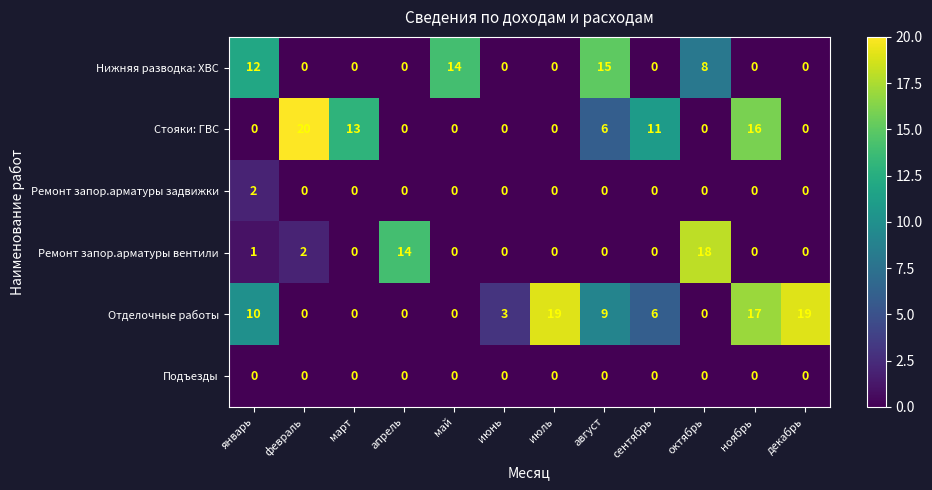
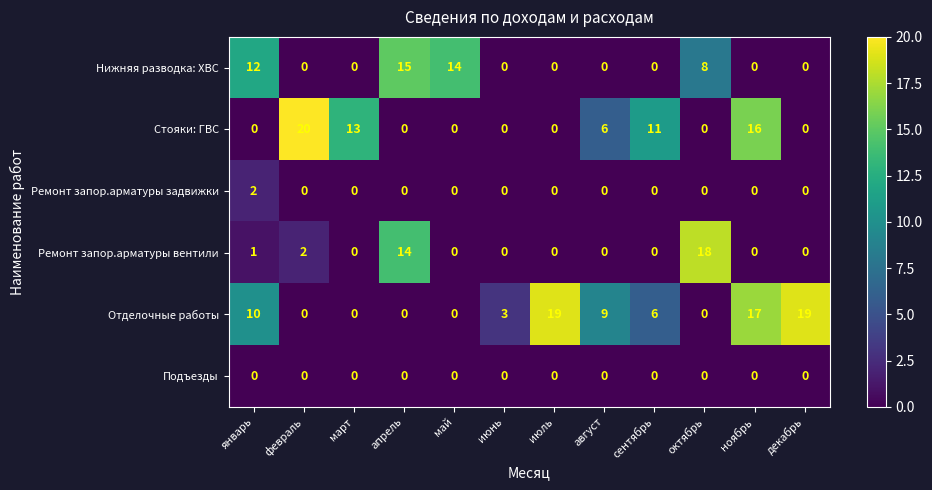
Нижняя разводка: ХВС, апрель: 0 -> 15
Нижняя разводка: ХВС, август: 15 -> 0
